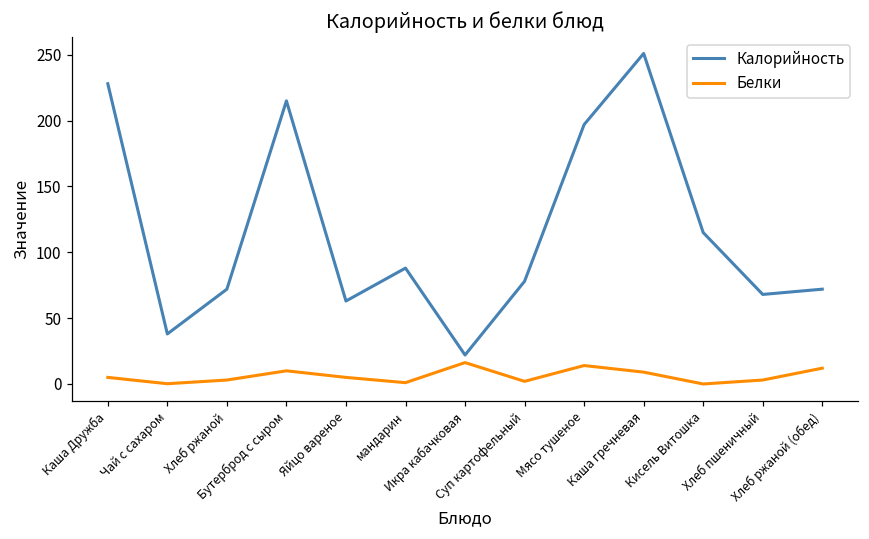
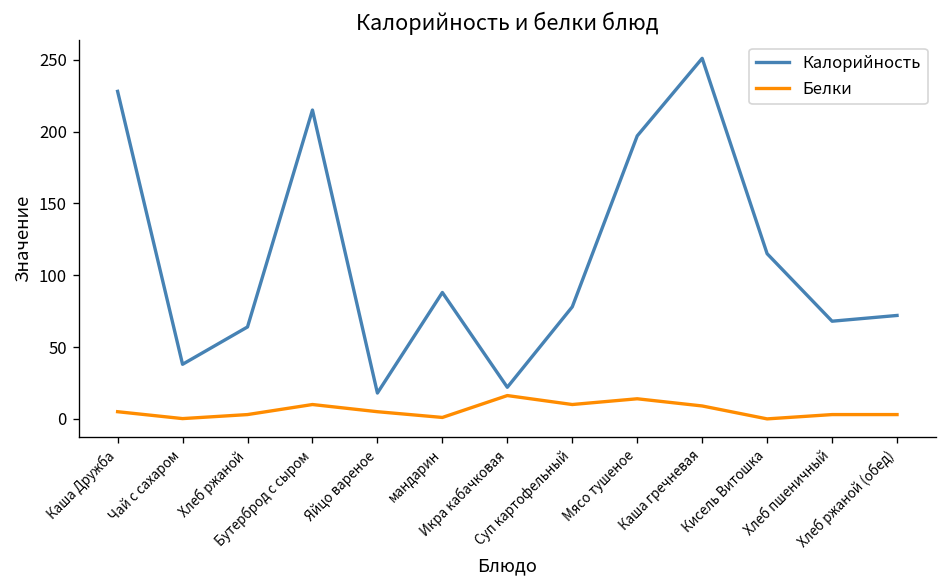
Калорийность, Хлеб ржаной: 72 -> 64
Калорийность, Яйцо вареное: 63 -> 18
Белки, Суп картофельный: 2 -> 10
Белки, Хлеб ржаной (обед): 12 -> 3
